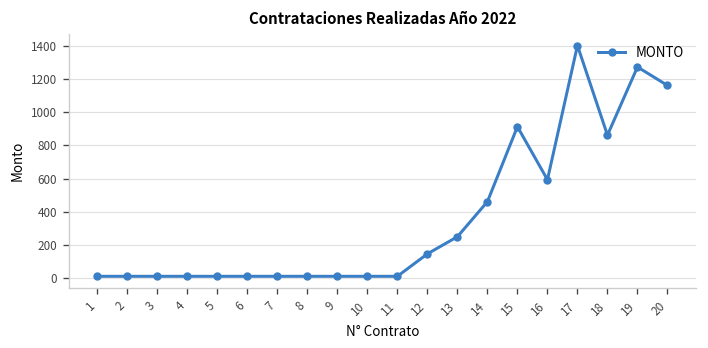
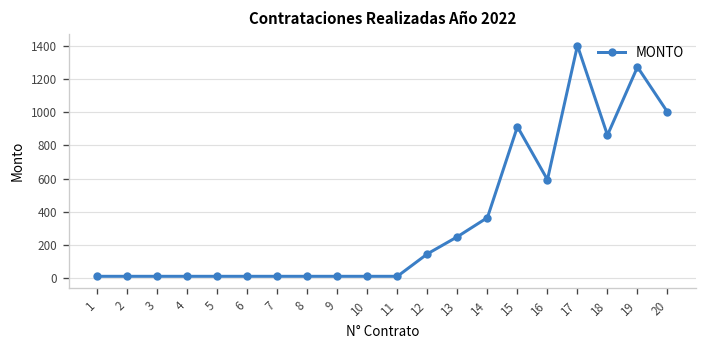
14: 460 -> 370
20: 1160 -> 1000
